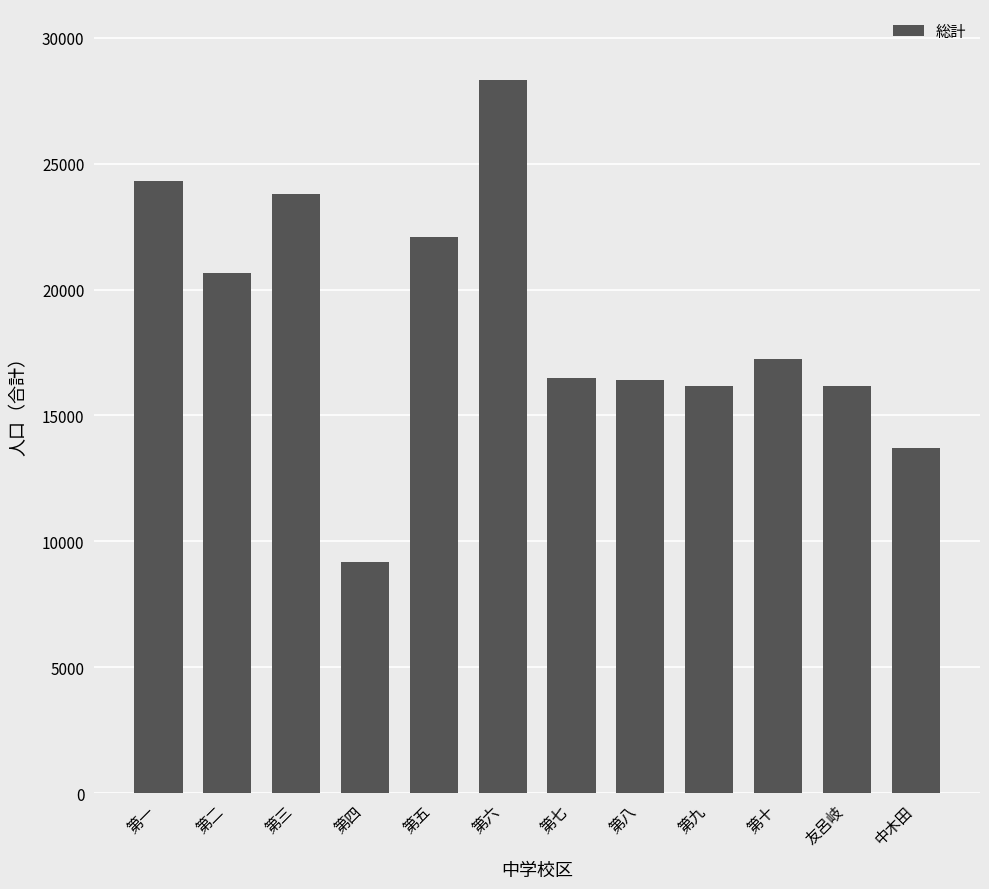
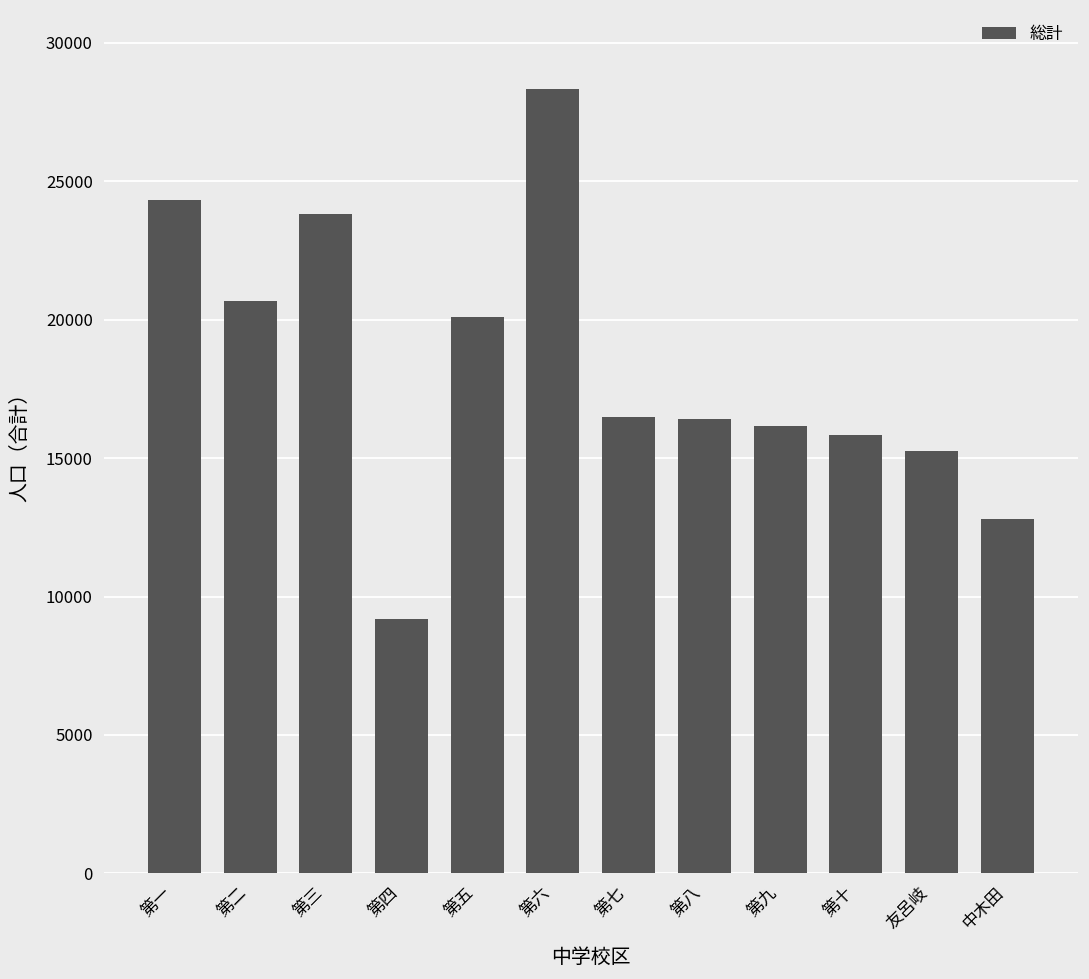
第五: 22100 -> 20100
第十: 17200 -> 15800
友呂岐: 16200 -> 15300
中木田: 13700 -> 12800
